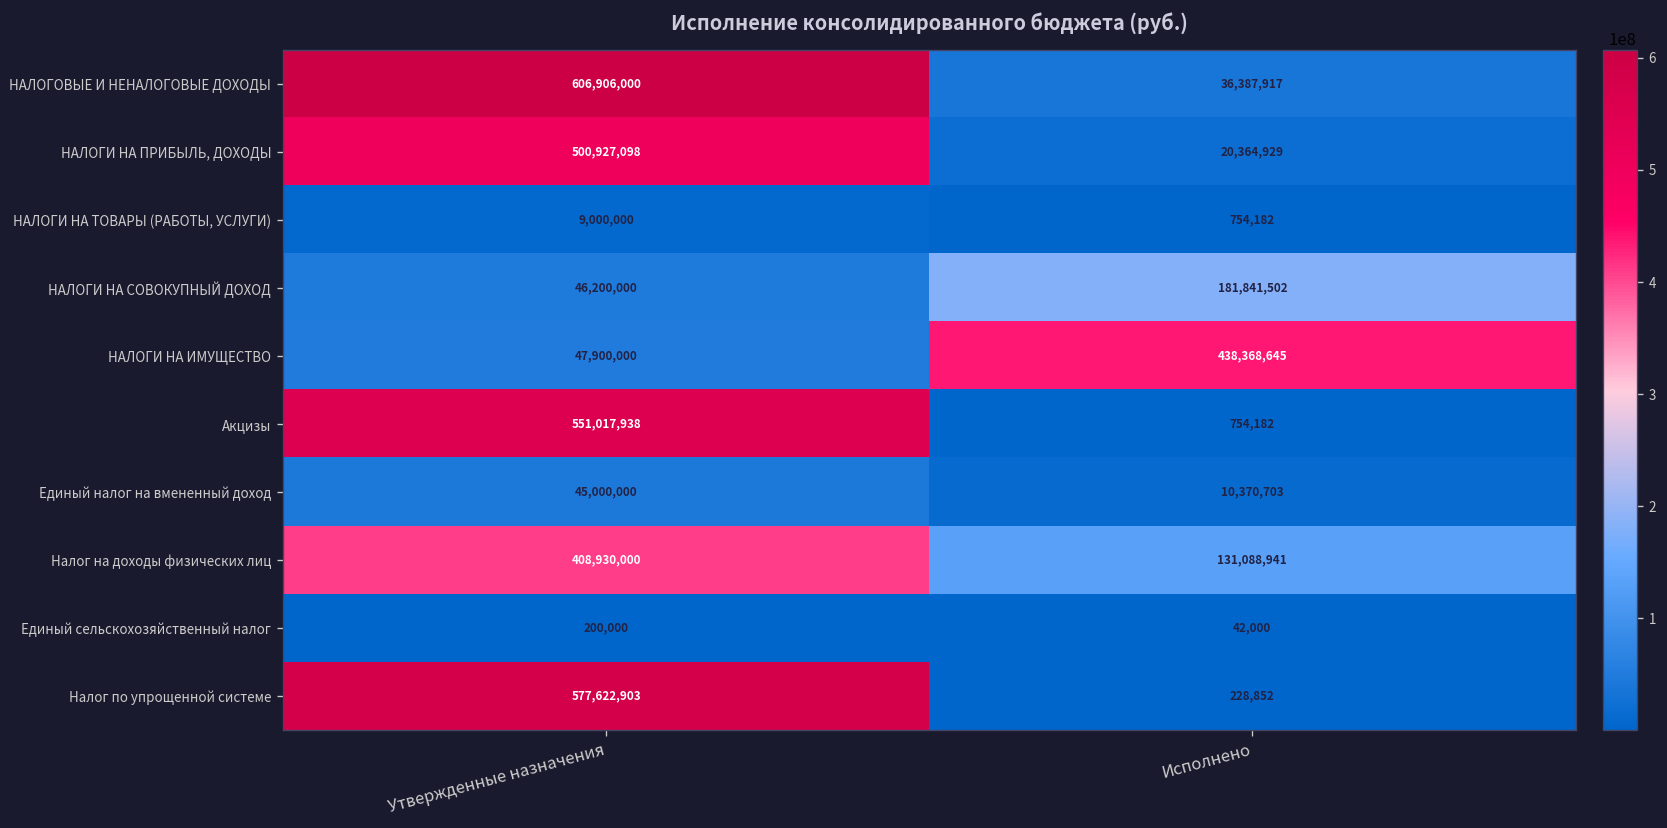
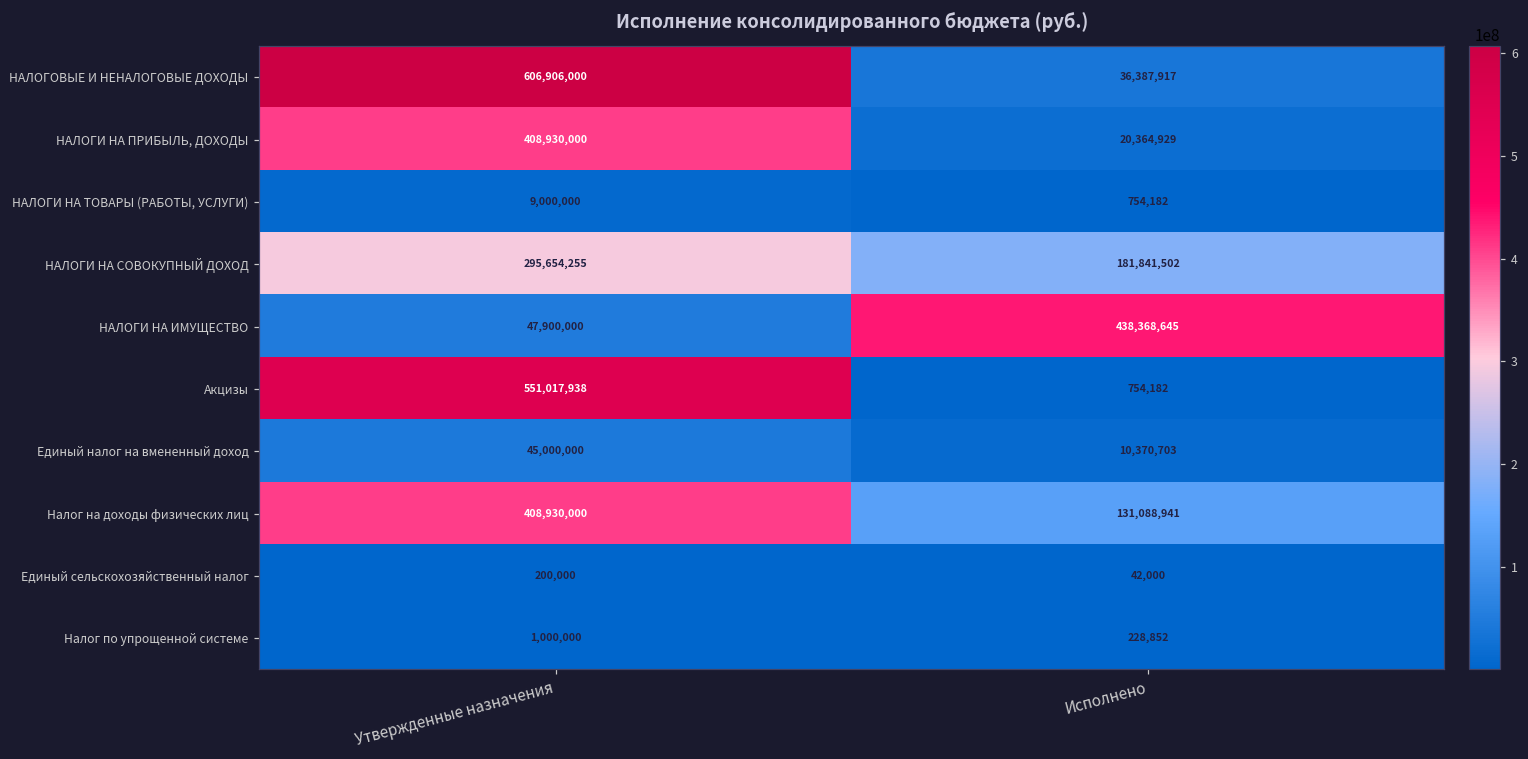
НАЛОГИ НА ПРИБЫЛЬ, ДОХОДЫ, Утвержденные назначения: 500,927,098 -> 408,930,000
НАЛОГИ НА СОВОКУПНЫЙ ДОХОД, Утвержденные назначения: 46,200,000 -> 295,654,255
Налог по упрощенной системе, Утвержденные назначения: 577,622,903 -> 1,000,000
